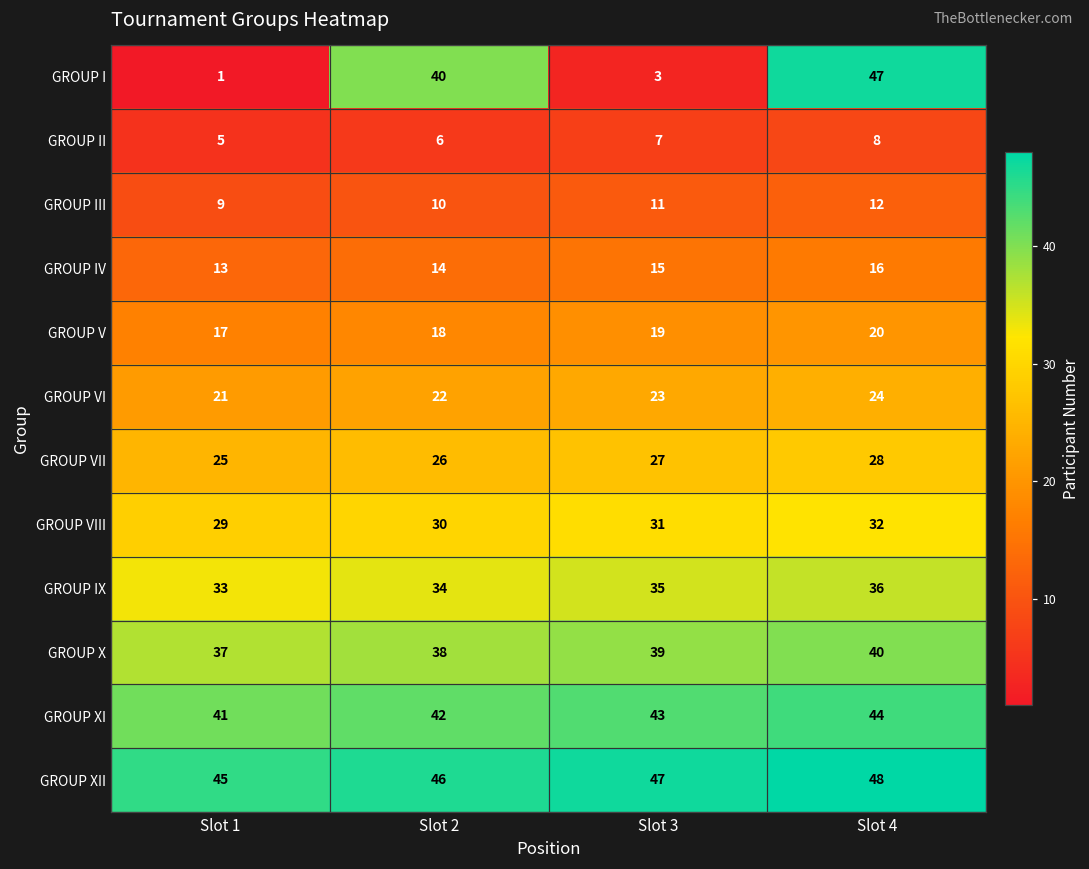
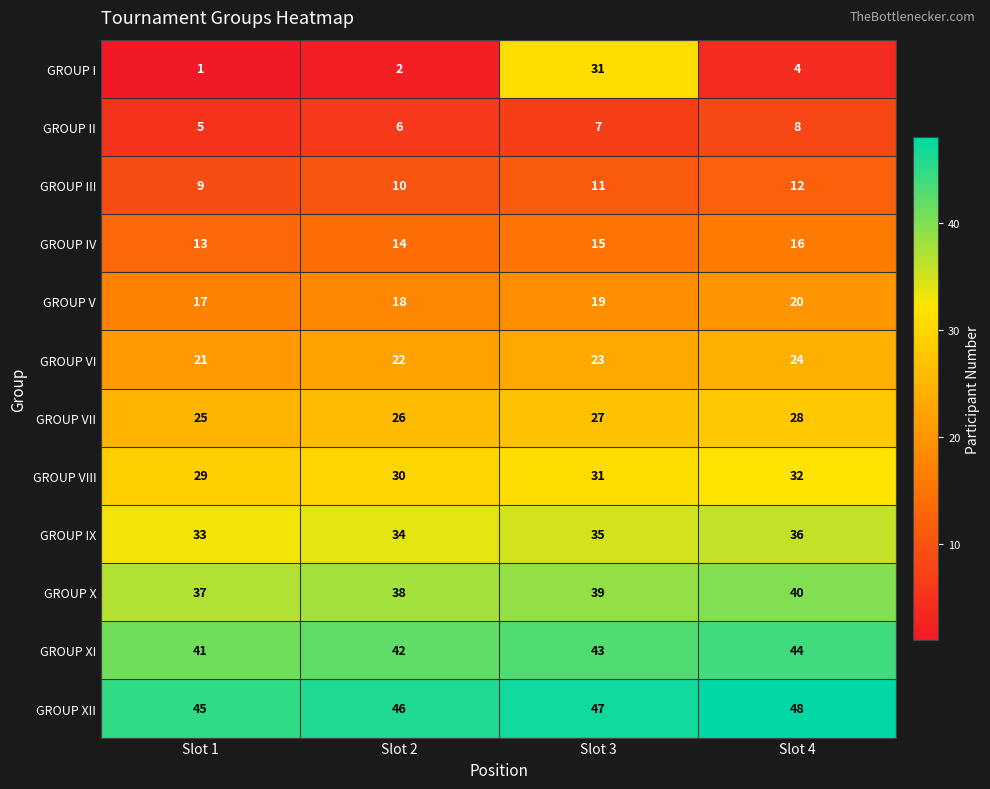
GROUP I, Slot 2: 40 -> 2
GROUP I, Slot 3: 3 -> 31
GROUP I, Slot 4: 47 -> 4
